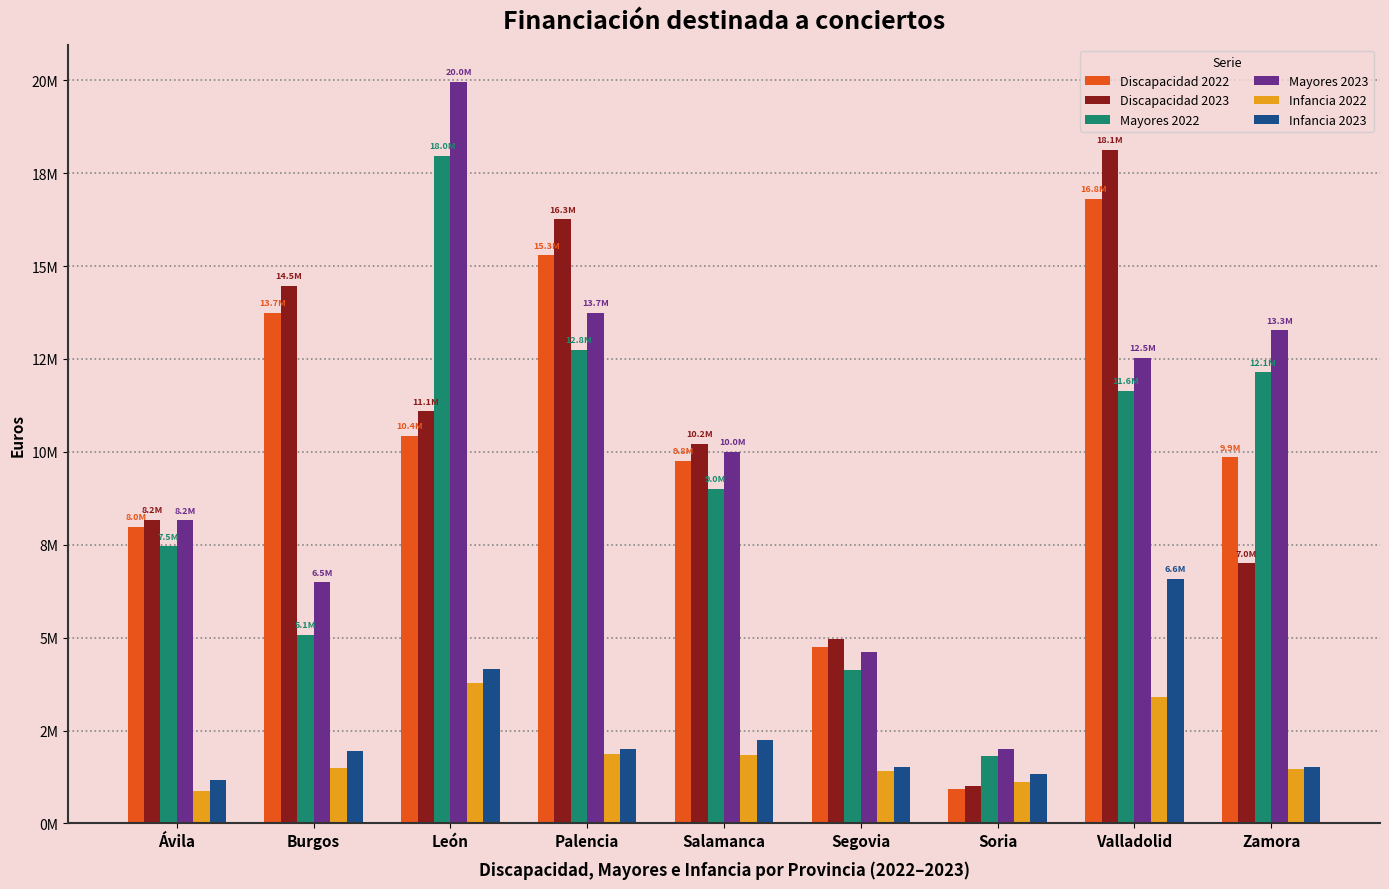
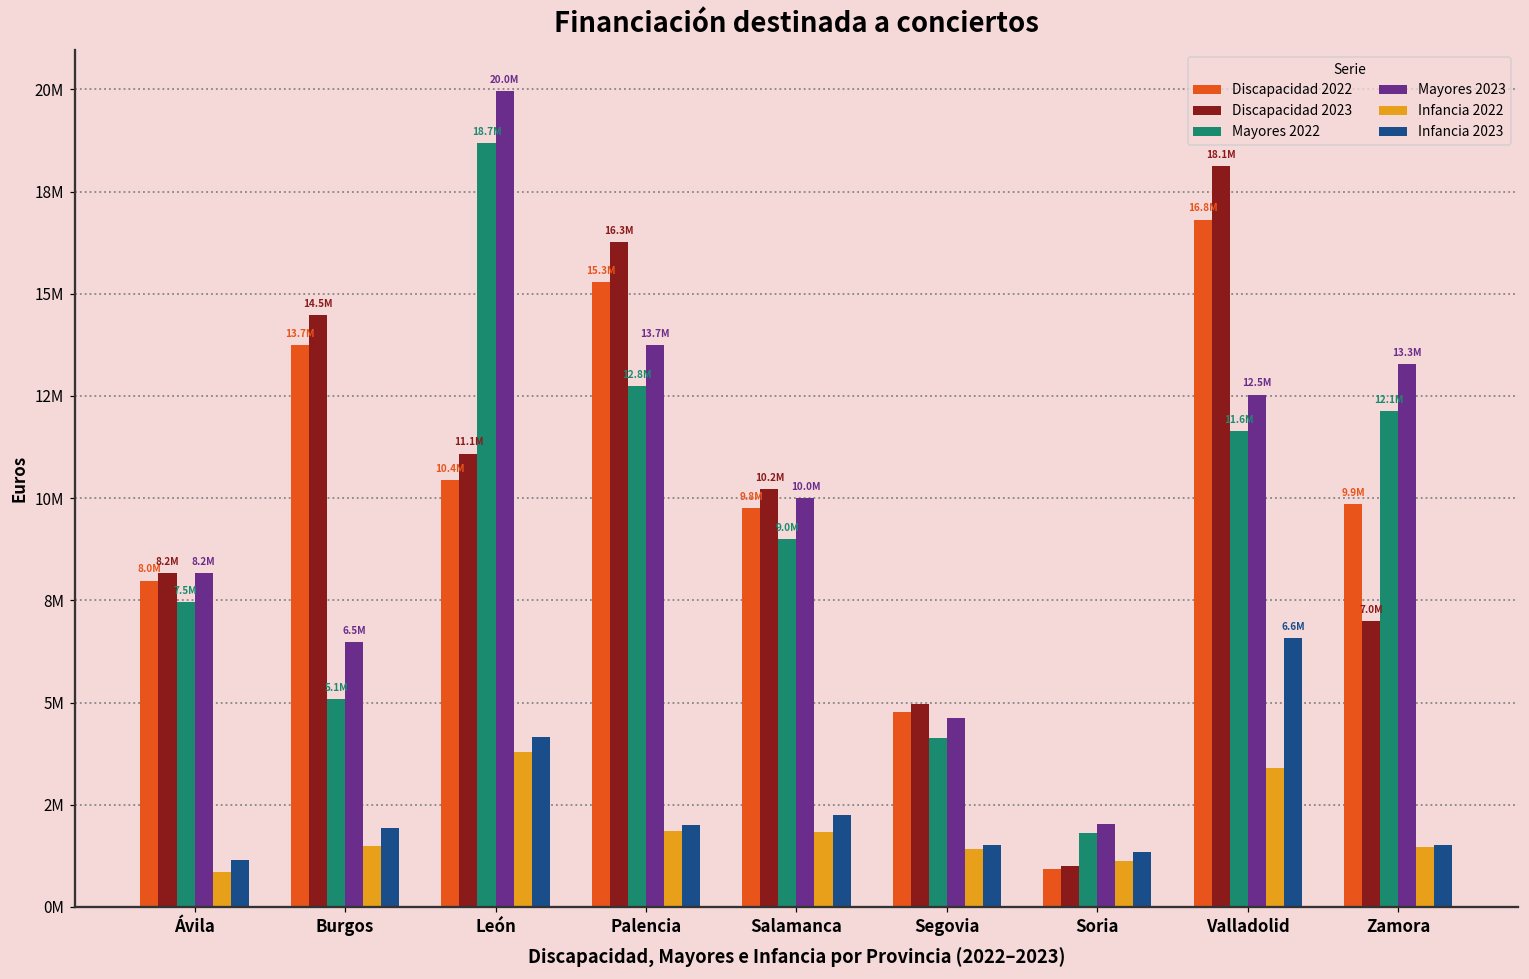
Mayores 2022, León: 18.0M -> 18.7M
